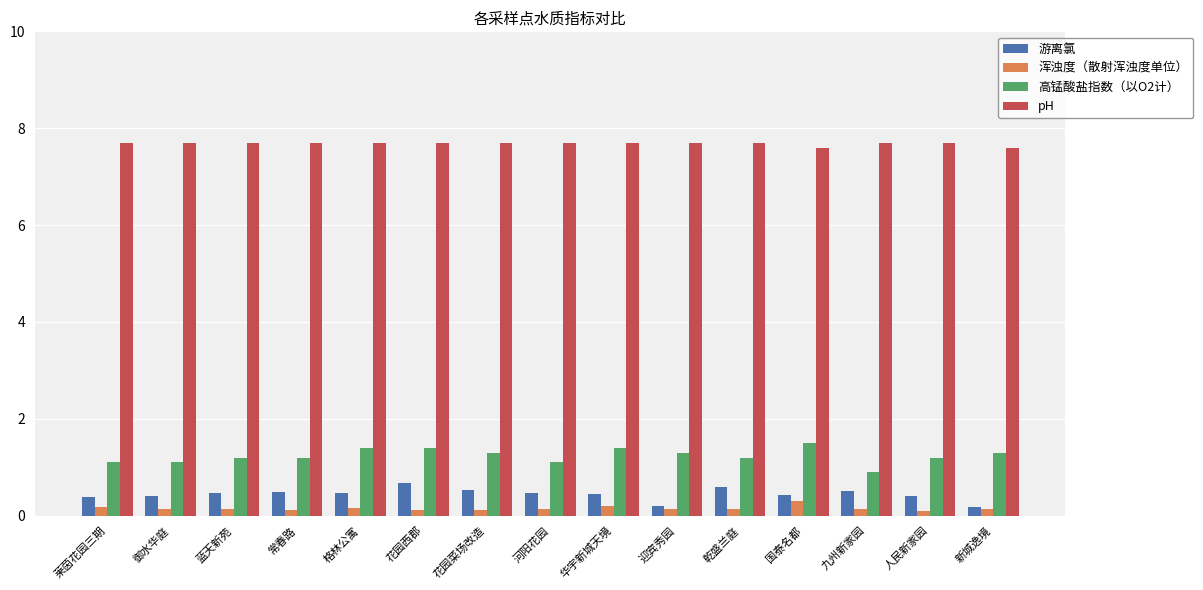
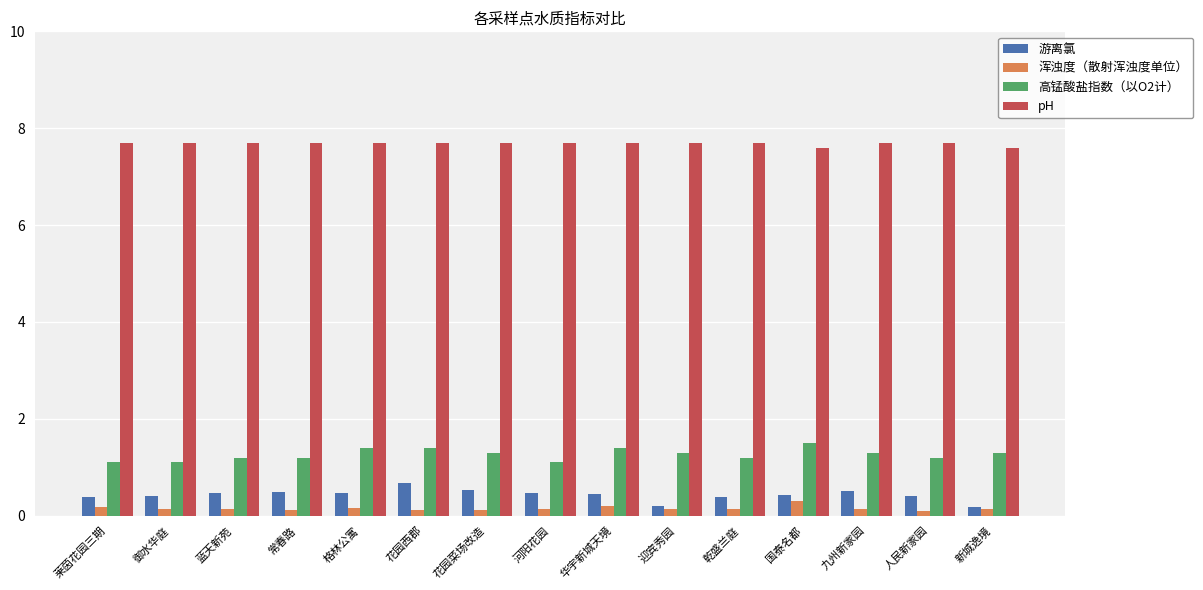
游离氯, 乾盛兰庭: 0.6 -> 0.4
高锰酸盐指数（以O2计）, 九州新家园: 0.9 -> 1.3
